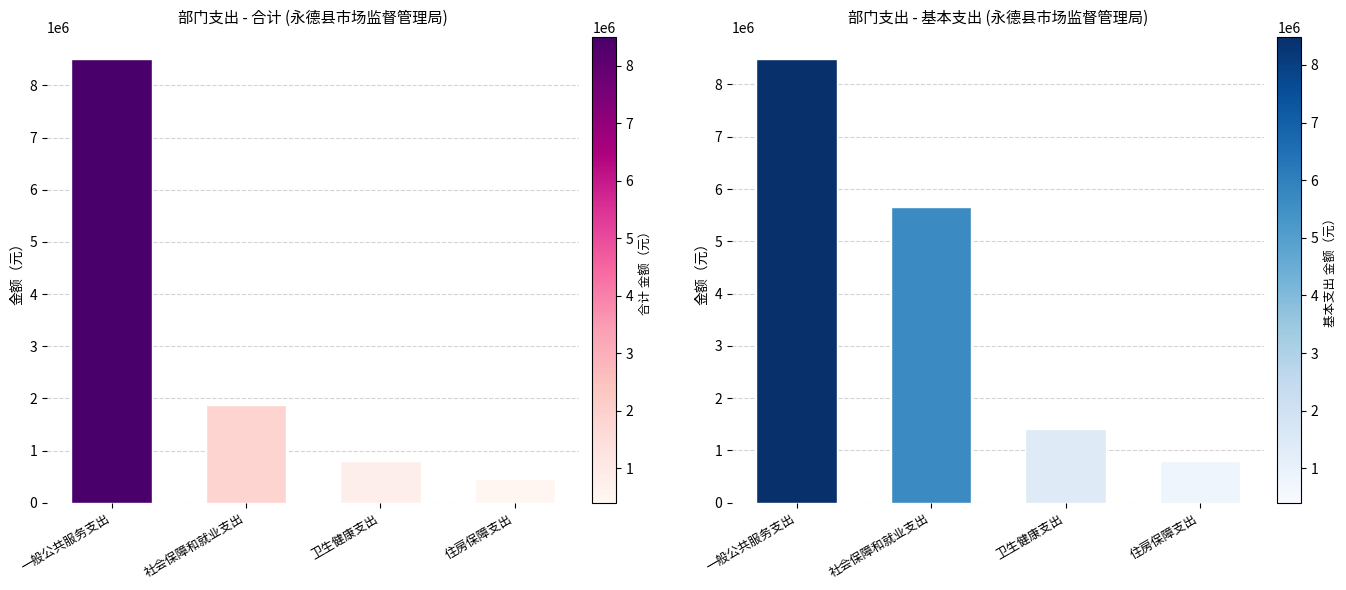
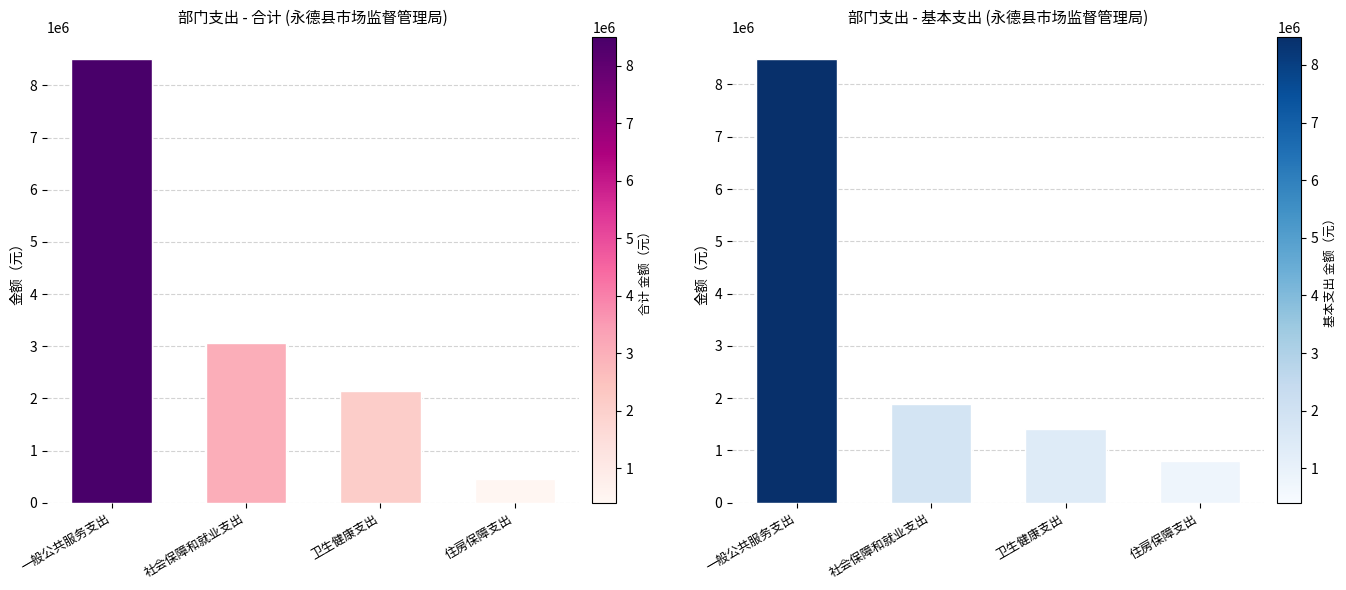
部门支出 - 合计 (永德县市场监督管理局), 社会保障和就业支出: 1900000 -> 3100000
部门支出 - 合计 (永德县市场监督管理局), 卫生健康支出: 800000 -> 2100000
部门支出 - 基本支出 (永德县市场监督管理局), 社会保障和就业支出: 5700000 -> 1900000
